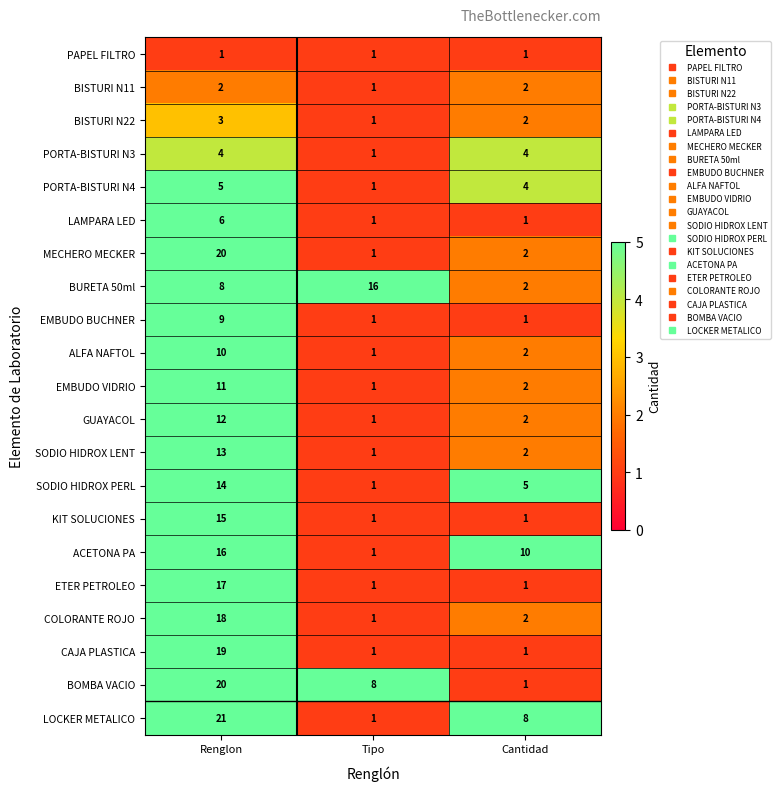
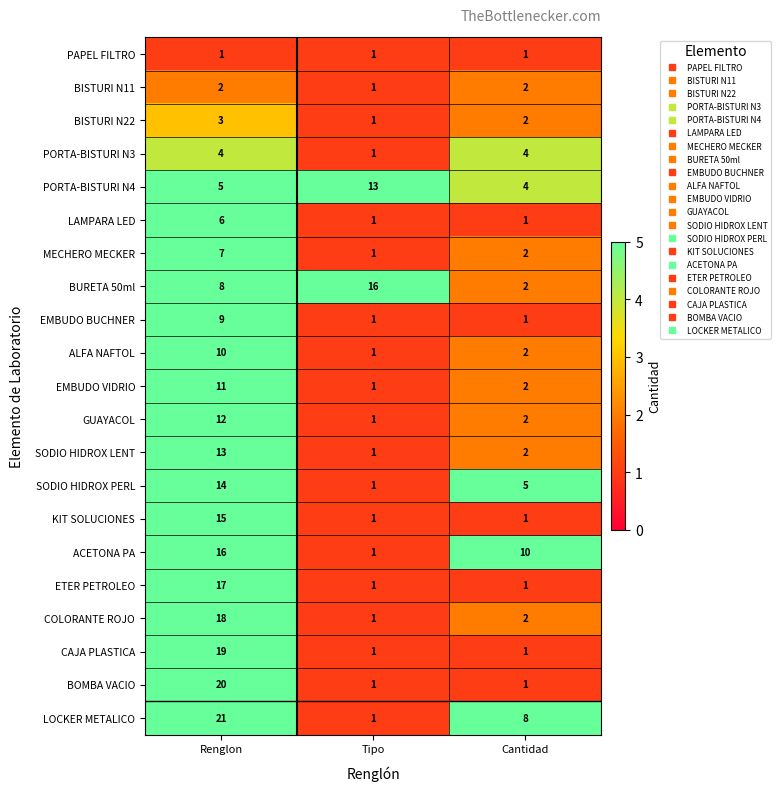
PORTA-BISTURI N4, Tipo: 1 -> 13
MECHERO MECKER, Renglon: 20 -> 7
BOMBA VACIO, Tipo: 8 -> 1
